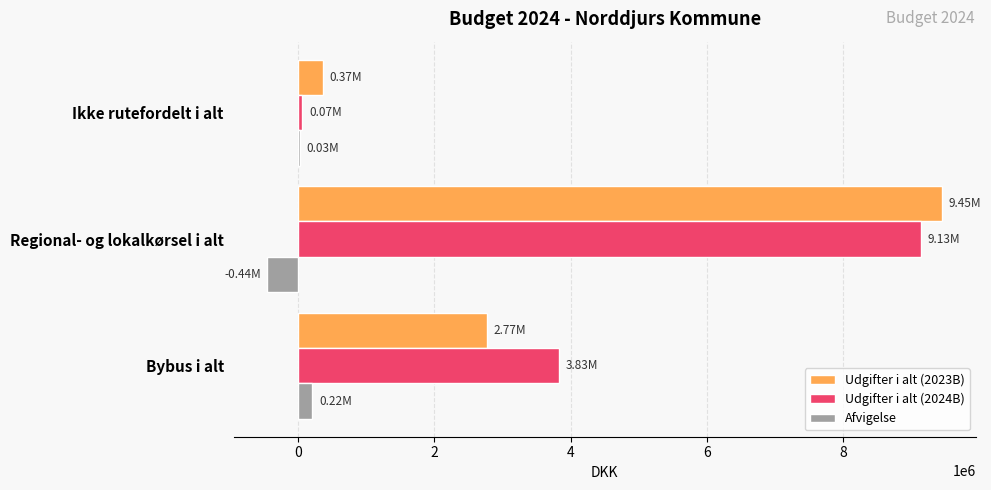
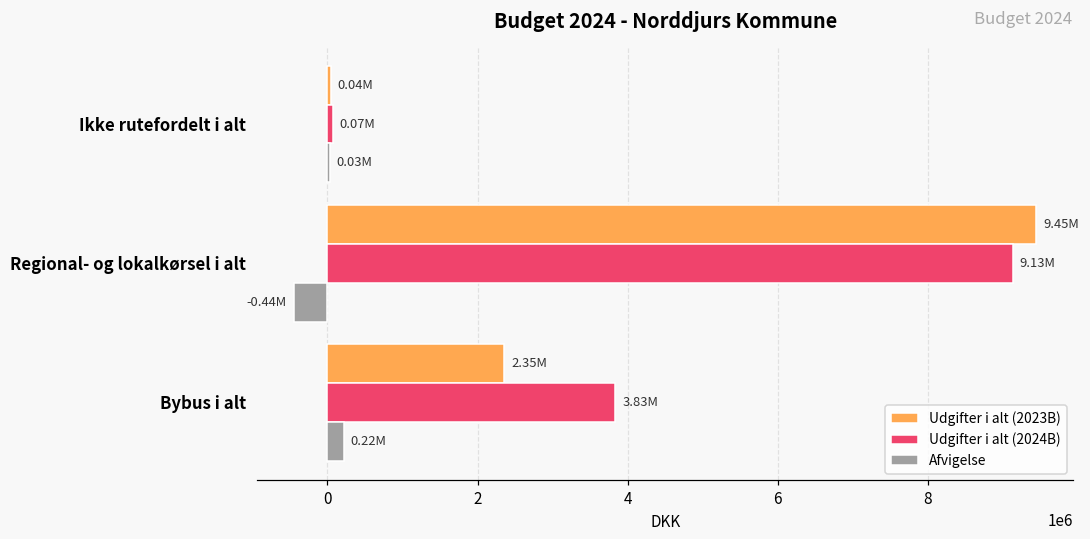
Udgifter i alt (2023B), Ikke rutefordelt i alt: 0.37M -> 0.04M
Udgifter i alt (2023B), Bybus i alt: 2.77M -> 2.35M
